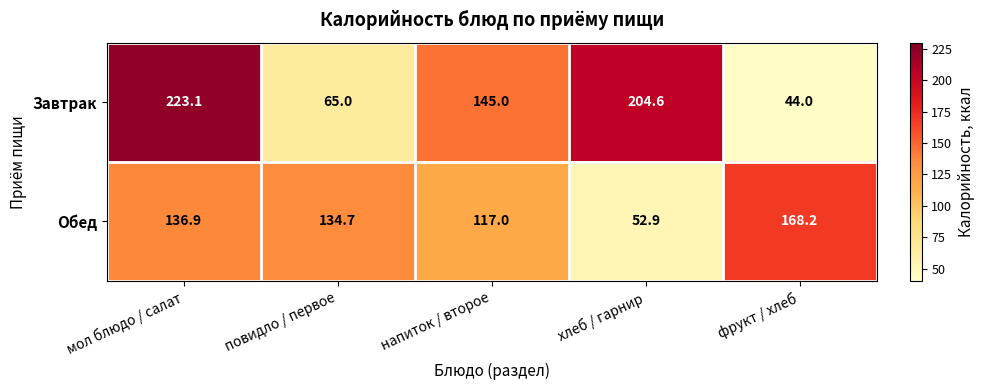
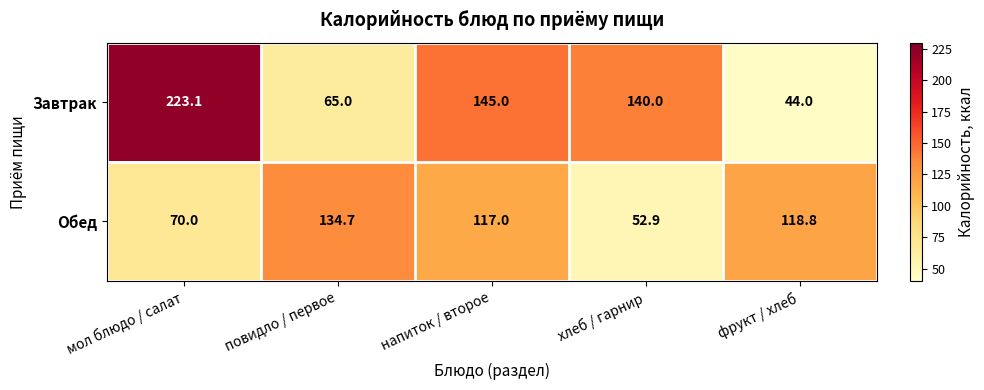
Завтрак, хлеб / гарнир: 204.6 -> 140.0
Обед, мол блюдо / салат: 136.9 -> 70.0
Обед, фрукт / хлеб: 168.2 -> 118.8
